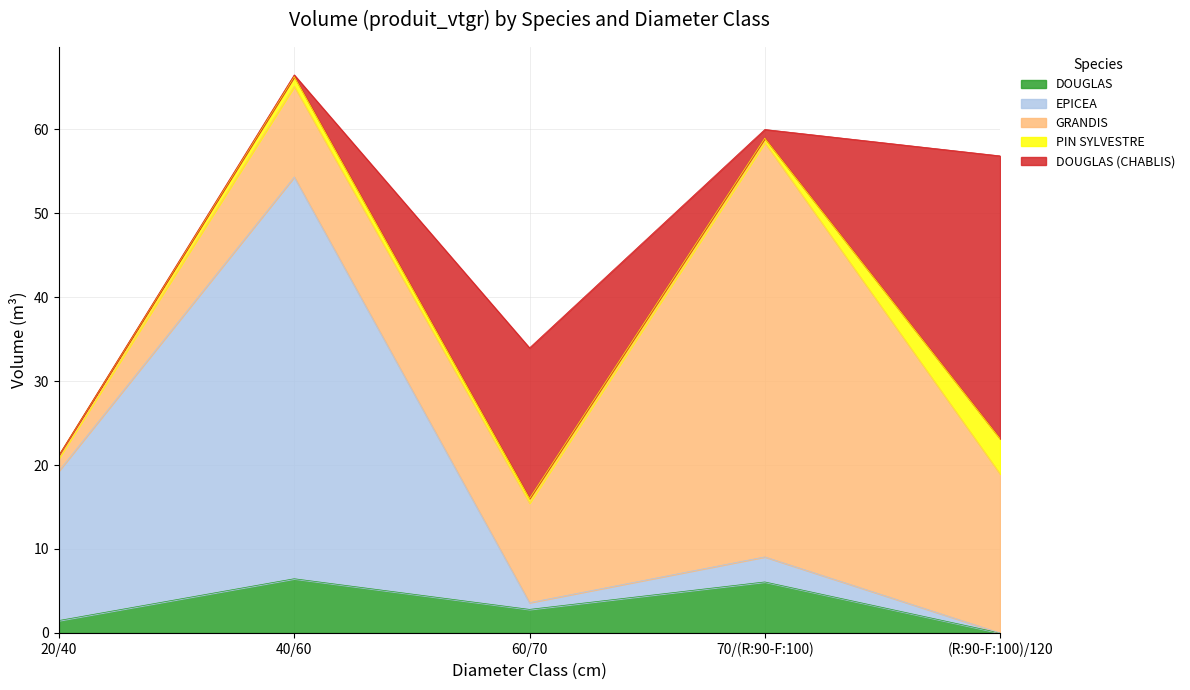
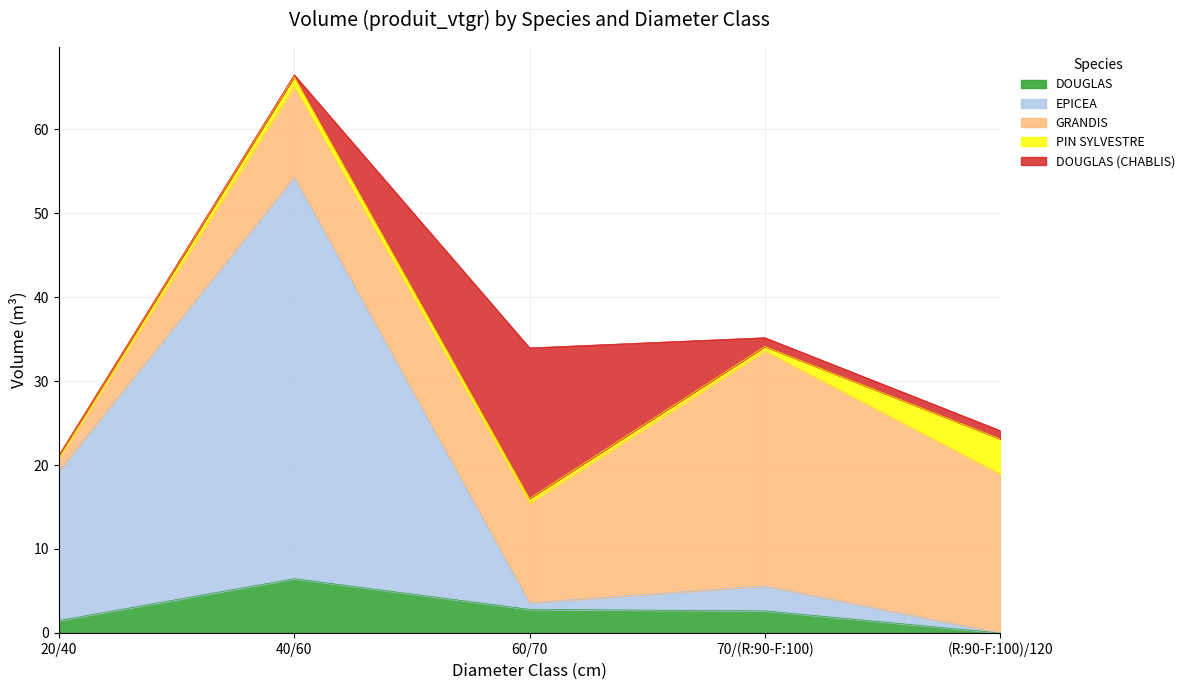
DOUGLAS, 70/(R:90-F:100): 6 -> 3
GRANDIS, 70/(R:90-F:100): 49 -> 28
DOUGLAS (CHABLIS), (R:90-F:100)/120: 34 -> 1
